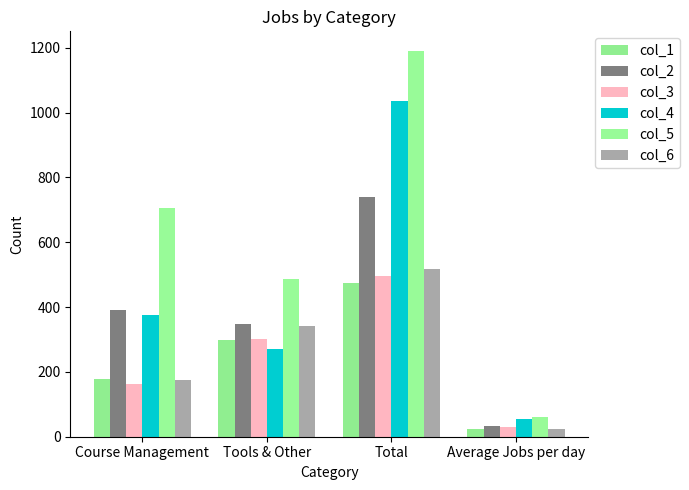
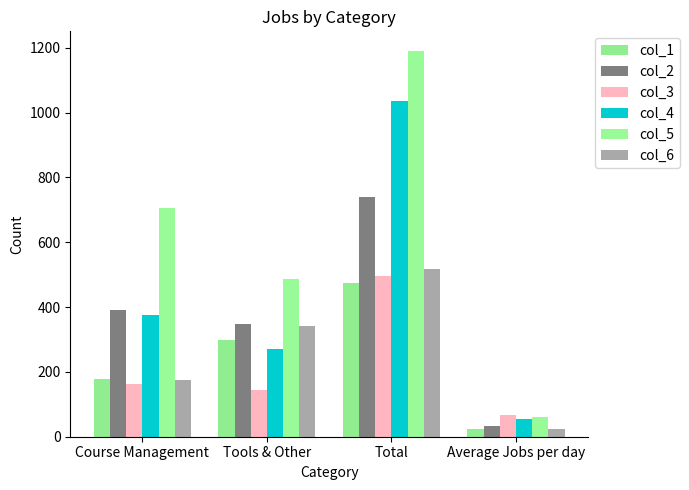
col_3, Tools & Other: 300 -> 140
col_3, Average Jobs per day: 30 -> 70
